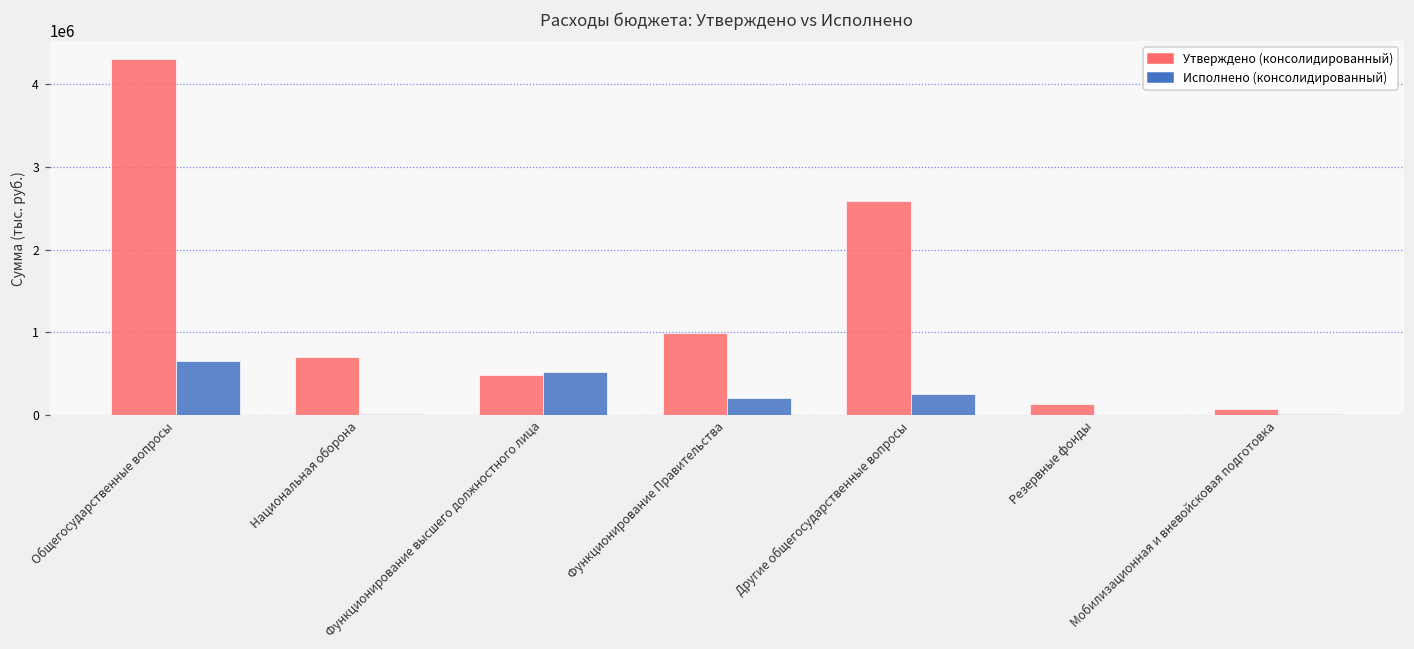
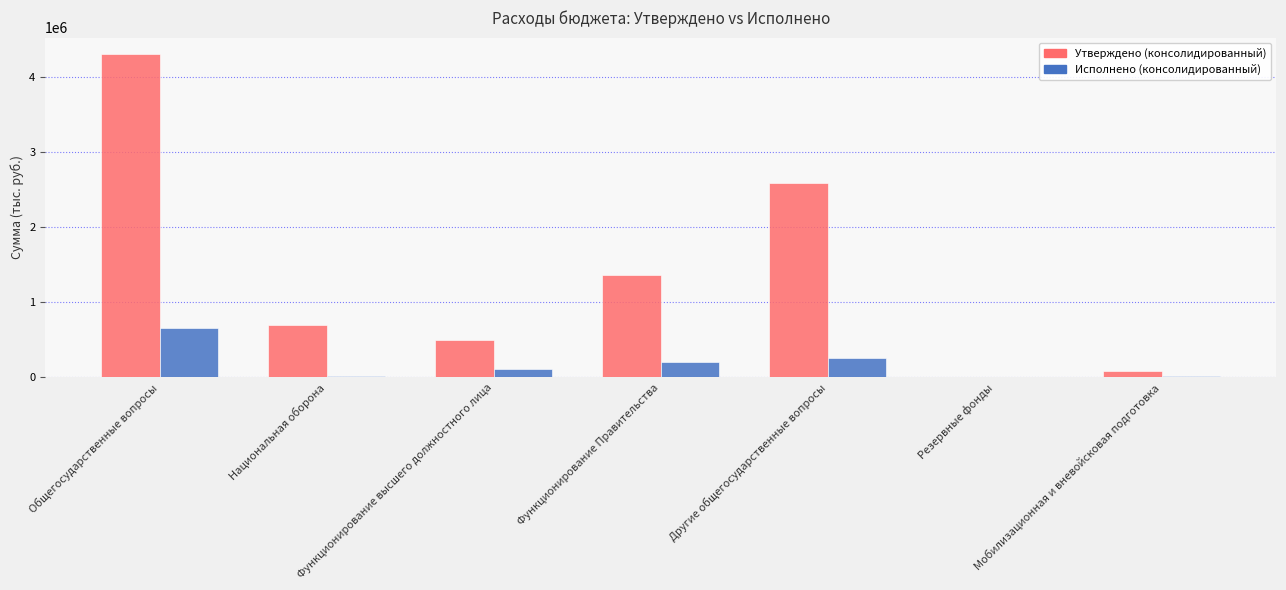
Исполнено (консолидированный), Функционирование высшего должностного лица: 500000 -> 100000
Утверждено (консолидированный), Функционирование Правительства: 1000000 -> 1400000
Утверждено (консолидированный), Резервные фонды: 100000 -> 0
